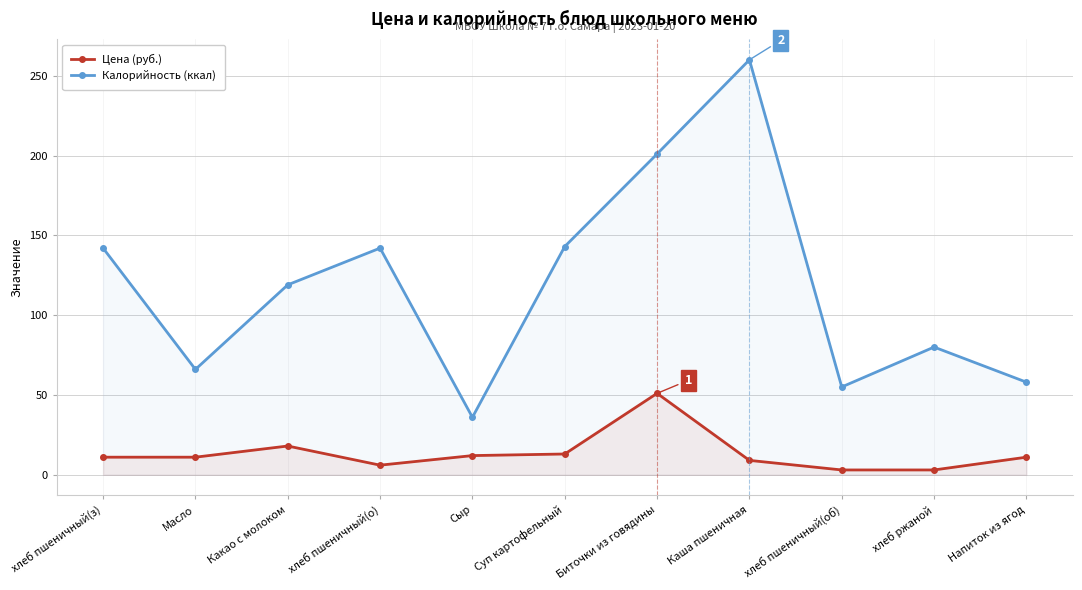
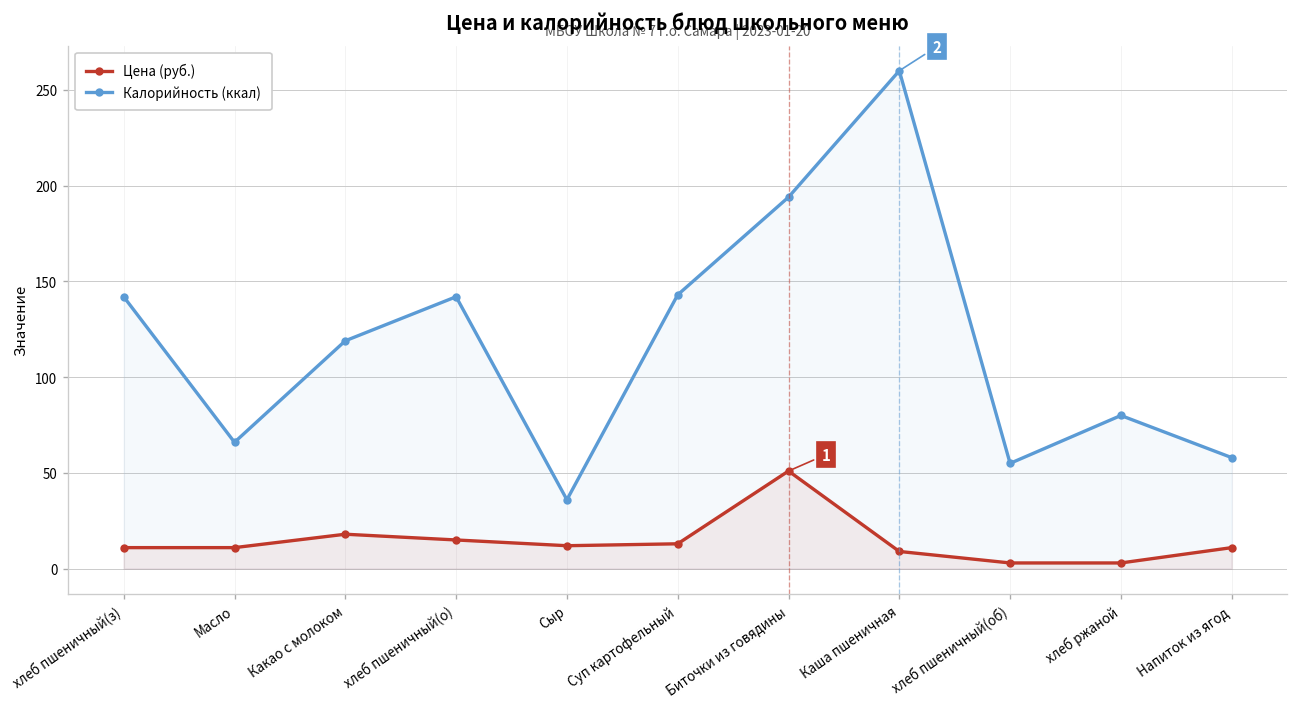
Цена (руб.), хлеб пшеничный(о): 6 -> 15
Калорийность (ккал), Биточки из говядины: 201 -> 194
